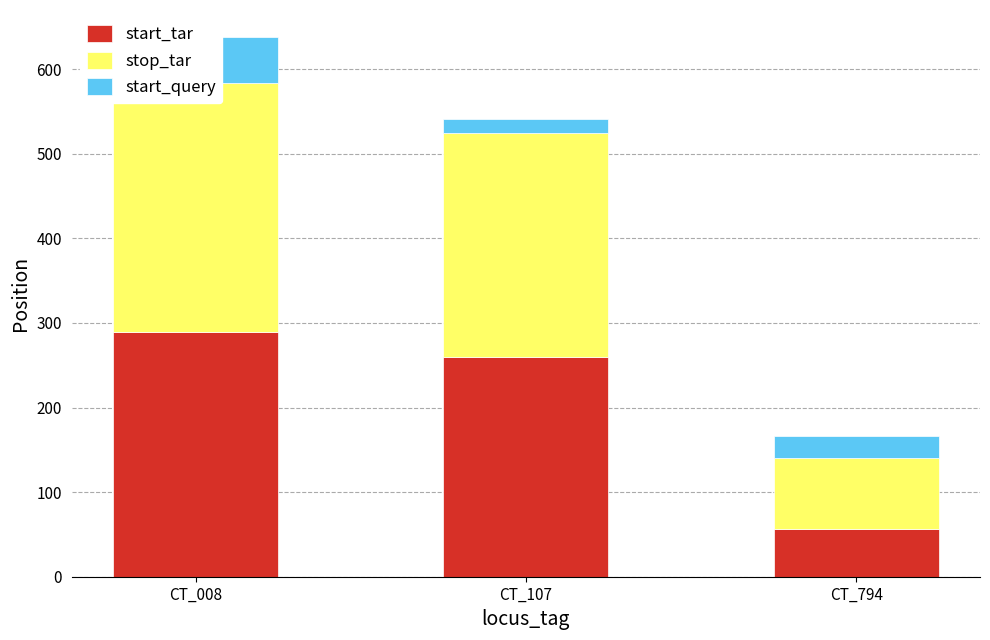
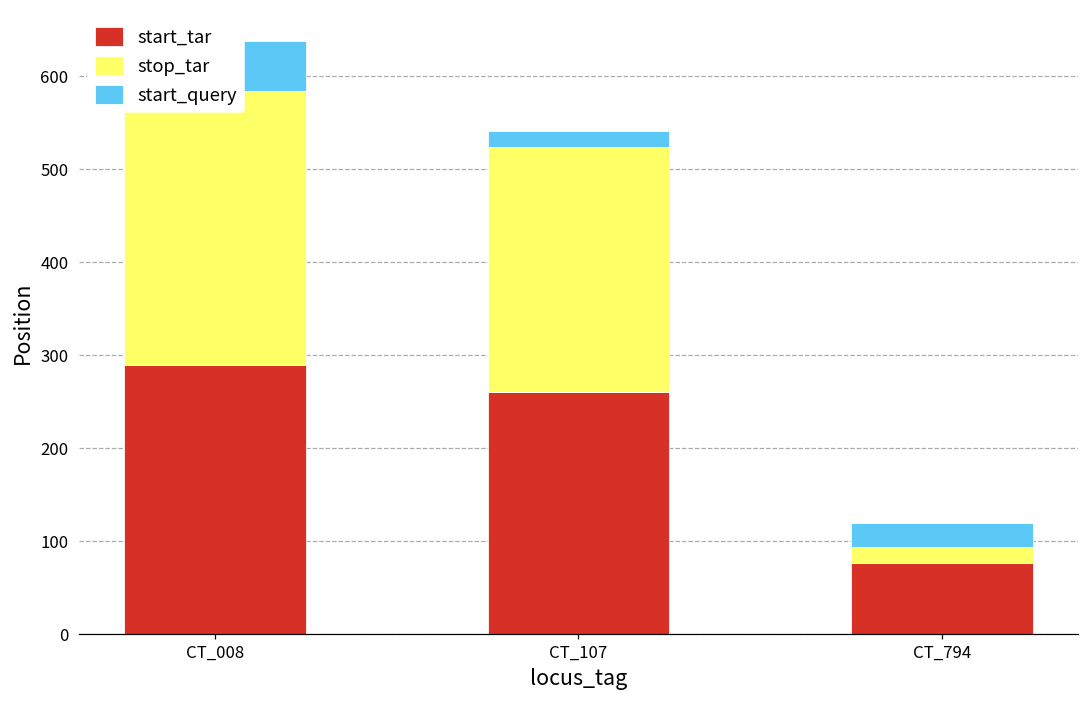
start_tar, CT_794: 60 -> 80
stop_tar, CT_794: 80 -> 20
